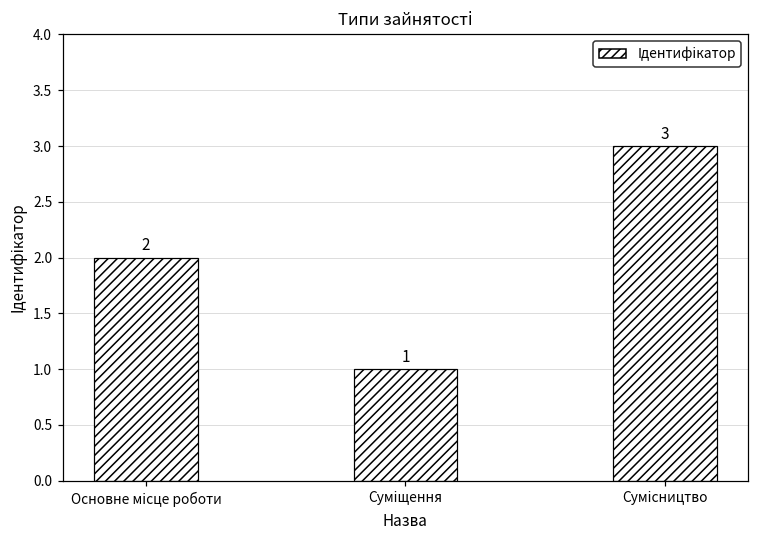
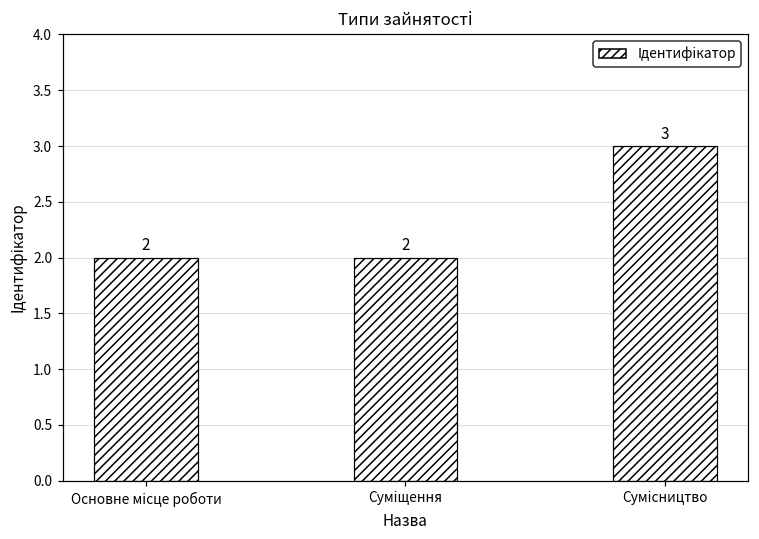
Суміщення: 1 -> 2
